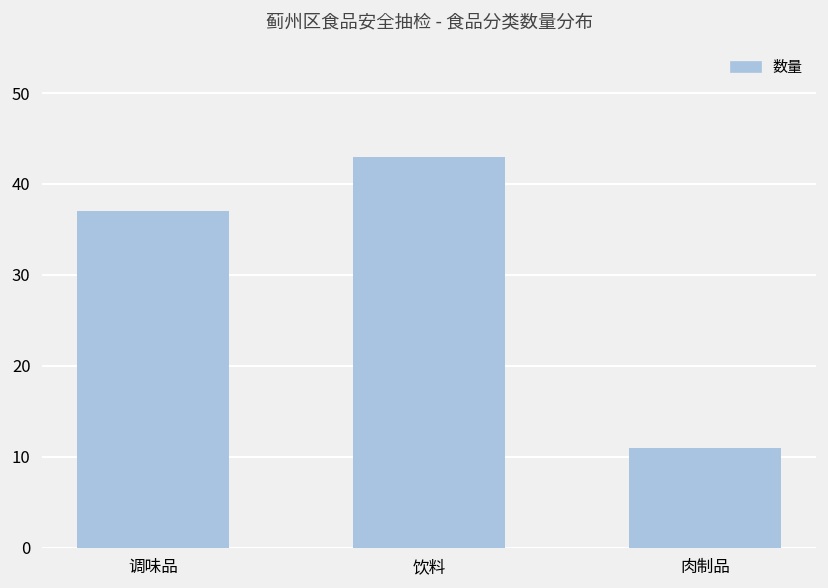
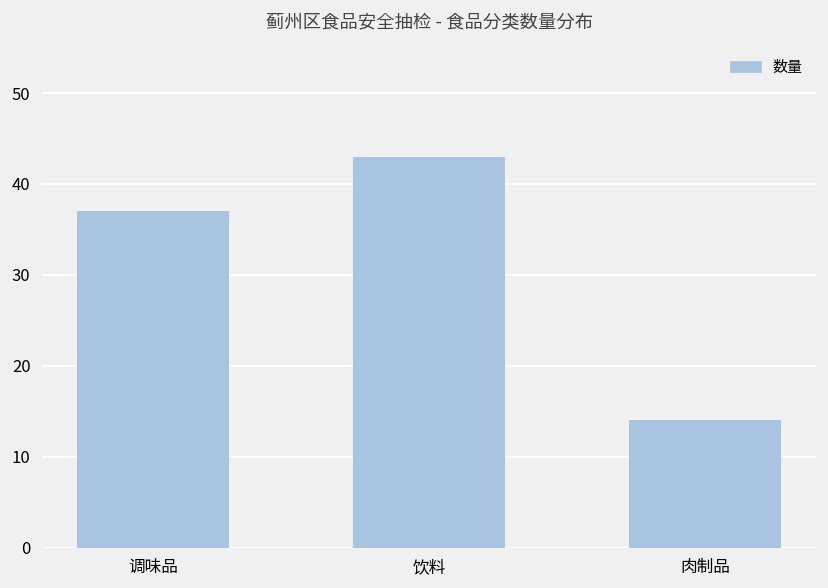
肉制品: 11 -> 14
